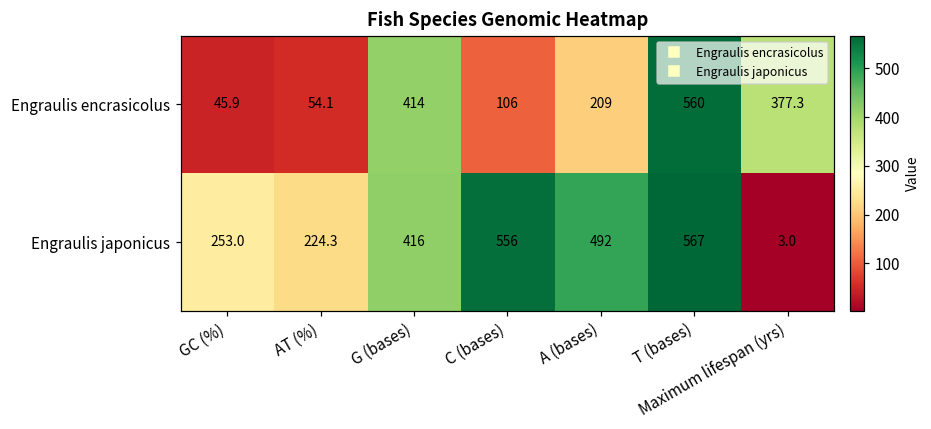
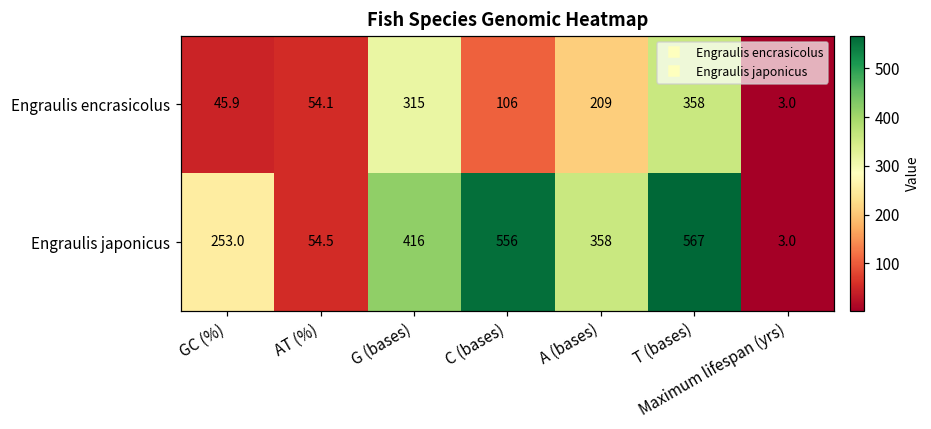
Engraulis encrasicolus, G (bases): 414 -> 315
Engraulis encrasicolus, T (bases): 560 -> 358
Engraulis encrasicolus, Maximum lifespan (yrs): 377.3 -> 3.0
Engraulis japonicus, AT (%): 224.3 -> 54.5
Engraulis japonicus, A (bases): 492 -> 358
